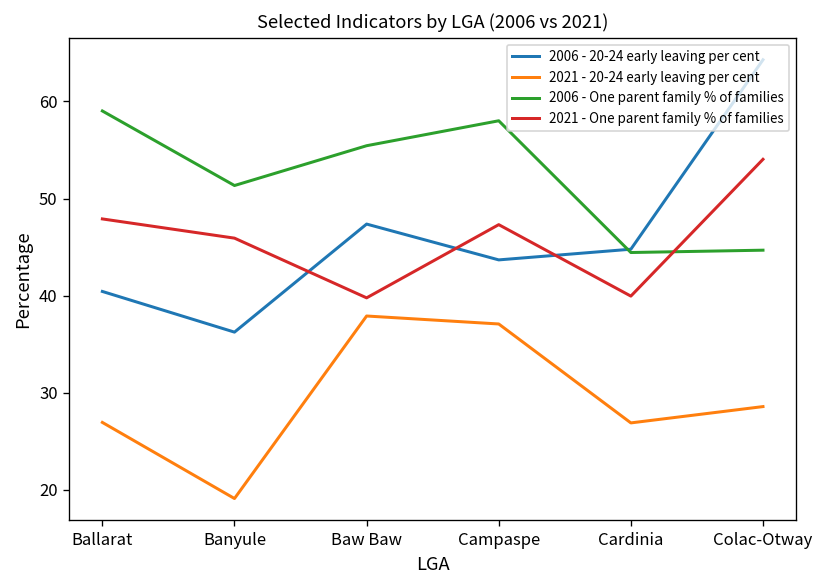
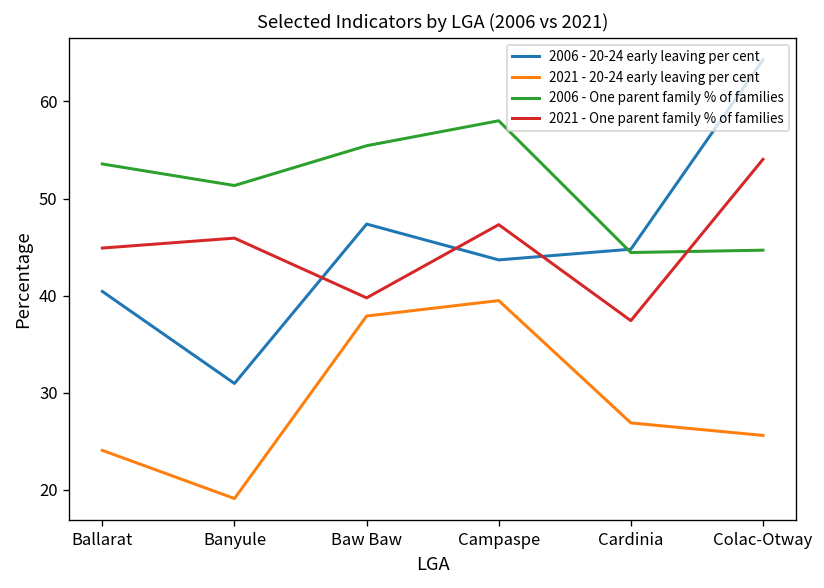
2021 - 20-24 early leaving per cent, Ballarat: 27 -> 24
2006 - One parent family % of families, Ballarat: 59 -> 54
2021 - One parent family % of families, Ballarat: 48 -> 45
2006 - 20-24 early leaving per cent, Banyule: 36 -> 31
2021 - 20-24 early leaving per cent, Campaspe: 37 -> 39
2021 - One parent family % of families, Cardinia: 40 -> 37
2021 - 20-24 early leaving per cent, Colac-Otway: 29 -> 26
